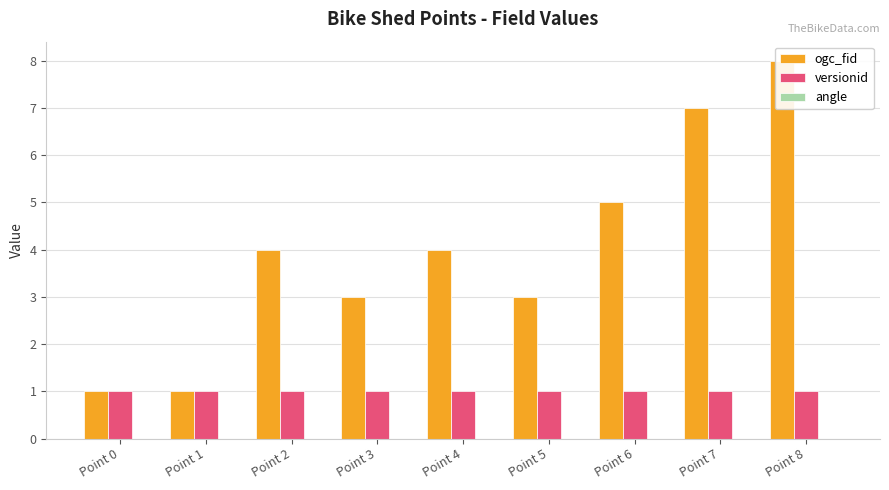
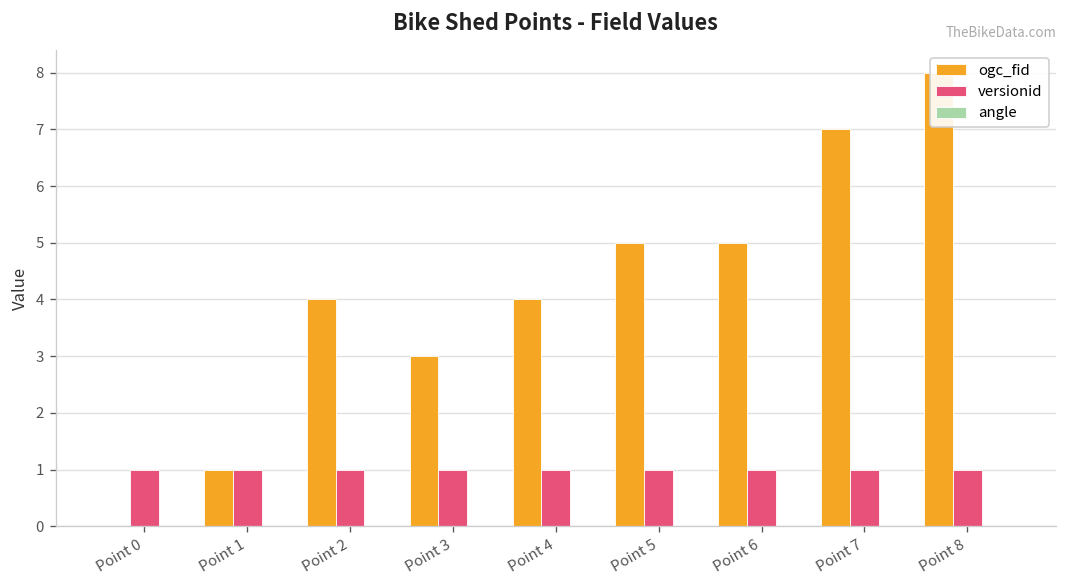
ogc_fid, Point 0: 1 -> 0
ogc_fid, Point 5: 3 -> 5
